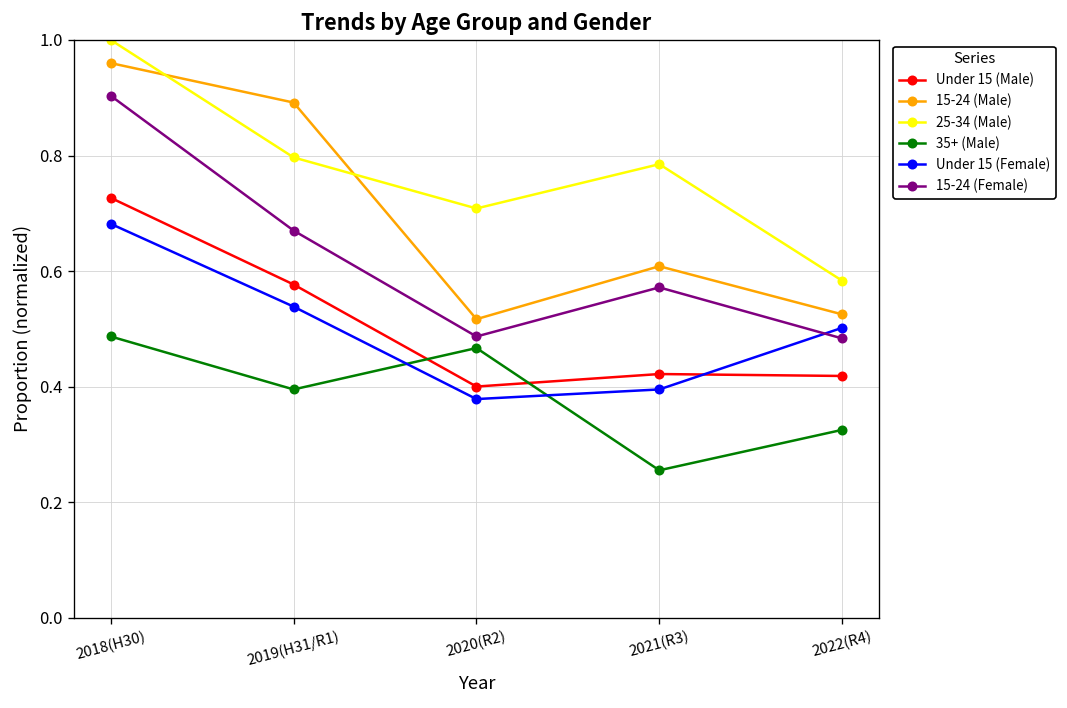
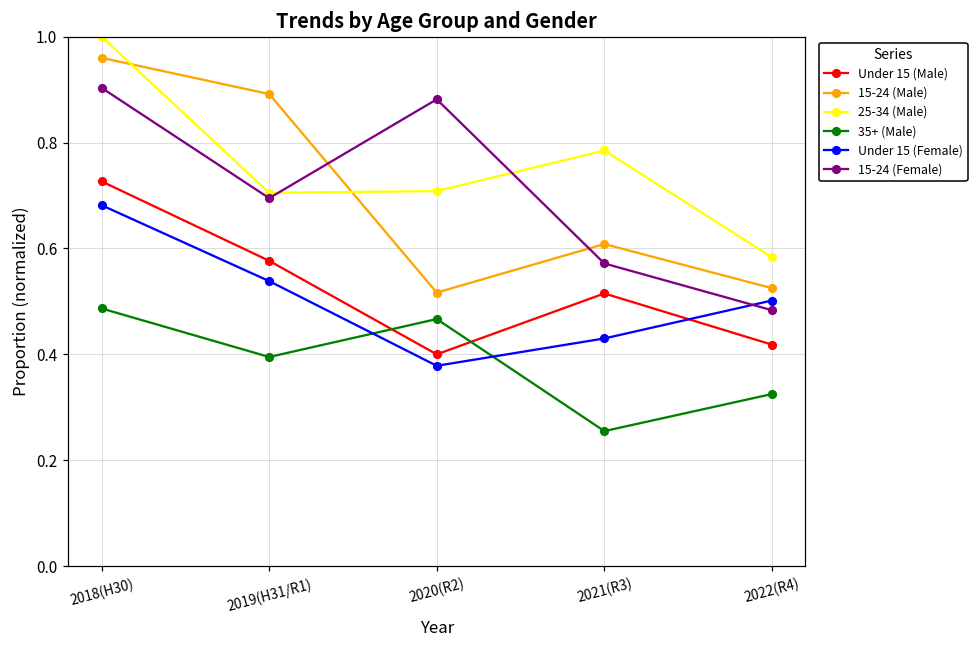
25-34 (Male), 2019(H31/R1): 0.80 -> 0.71
15-24 (Female), 2019(H31/R1): 0.67 -> 0.70
15-24 (Female), 2020(R2): 0.49 -> 0.88
Under 15 (Male), 2021(R3): 0.42 -> 0.52
Under 15 (Female), 2021(R3): 0.40 -> 0.43
